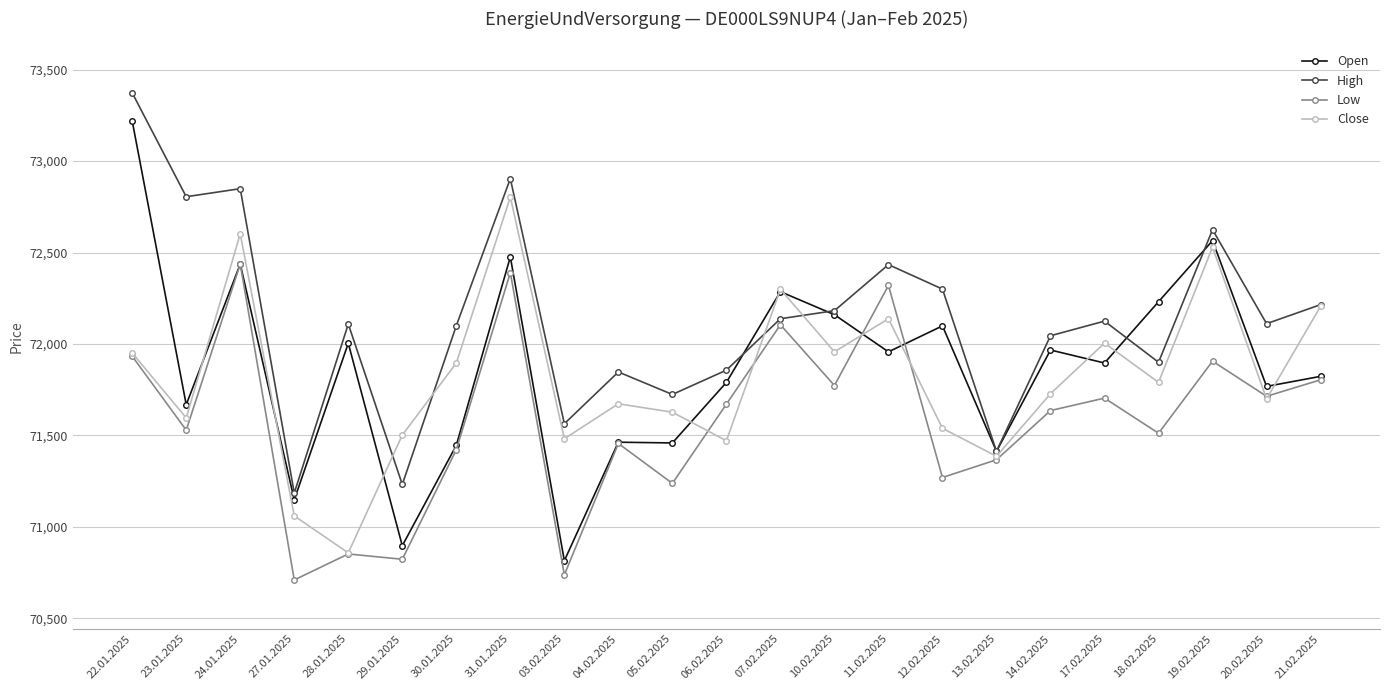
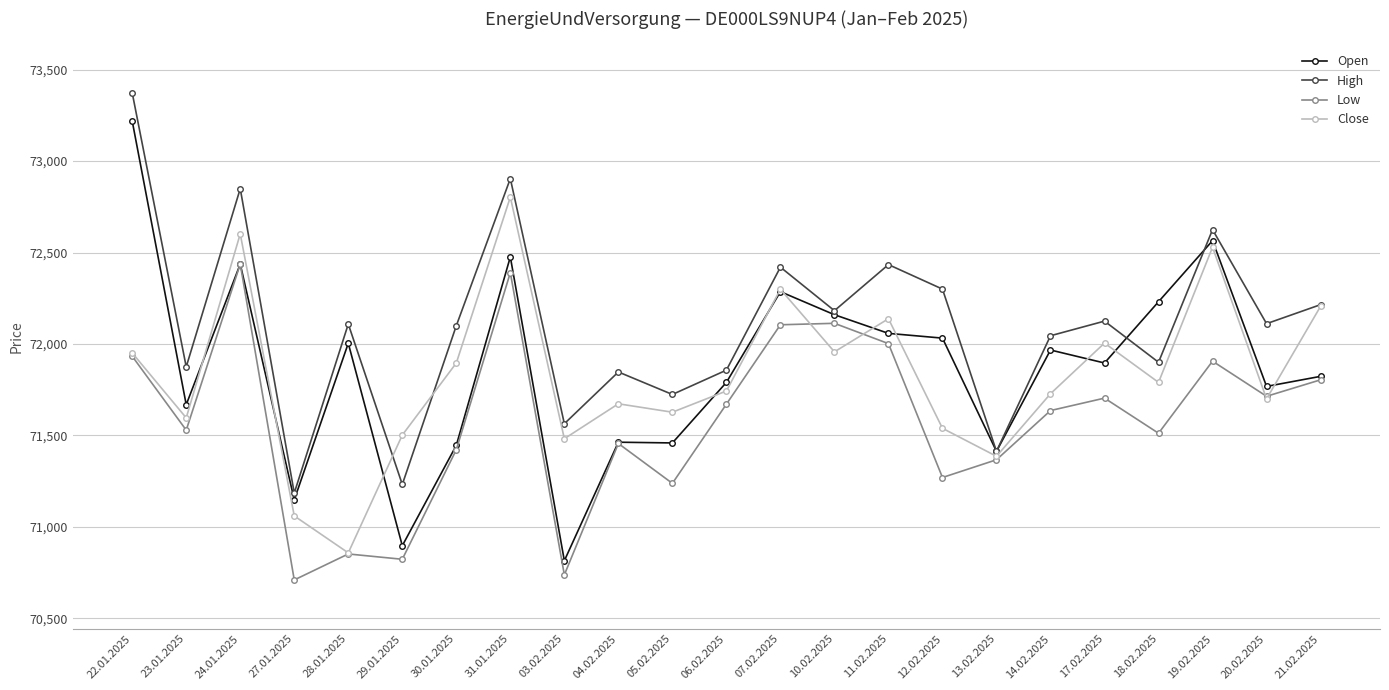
High, 23.01.2025: 72,810 -> 71,880
Close, 06.02.2025: 71,470 -> 71,740
High, 07.02.2025: 72,140 -> 72,420
Low, 10.02.2025: 71,770 -> 72,110
Open, 11.02.2025: 71,960 -> 72,060
Low, 11.02.2025: 72,320 -> 72,000
Open, 12.02.2025: 72,100 -> 72,030
